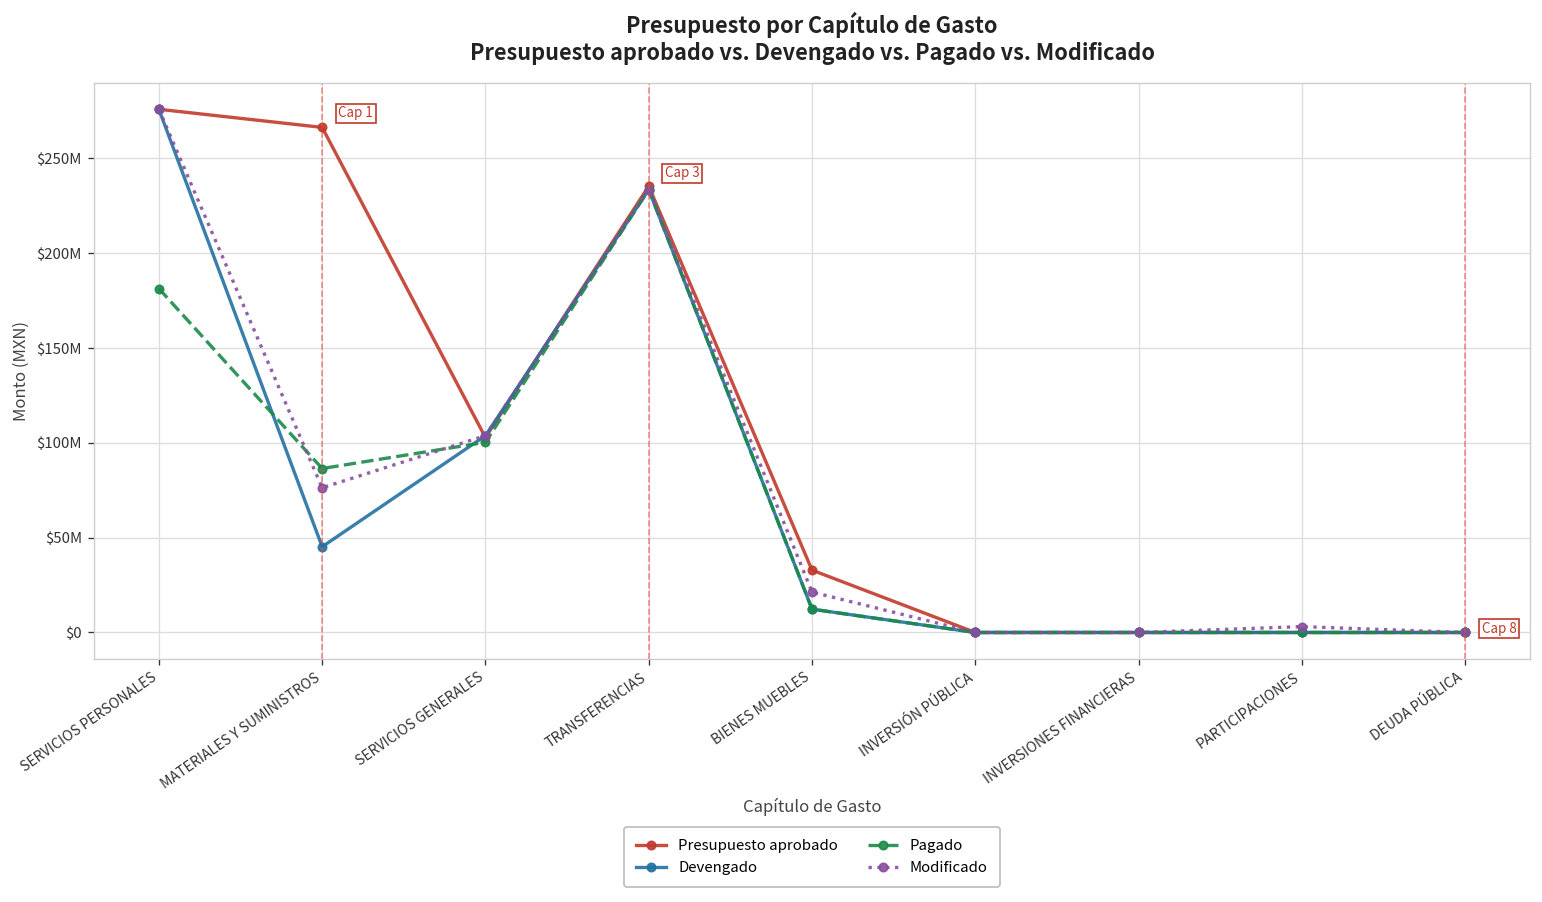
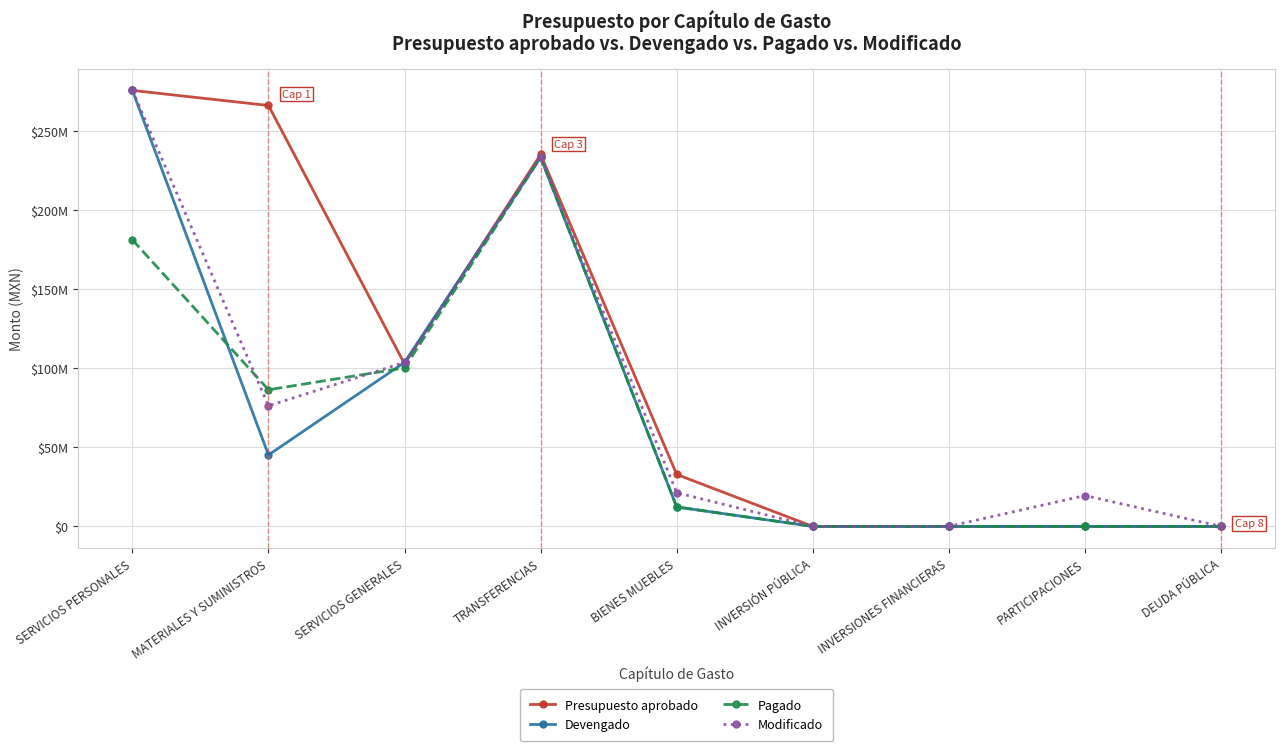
Modificado, PARTICIPACIONES: $3000000 -> $20000000
